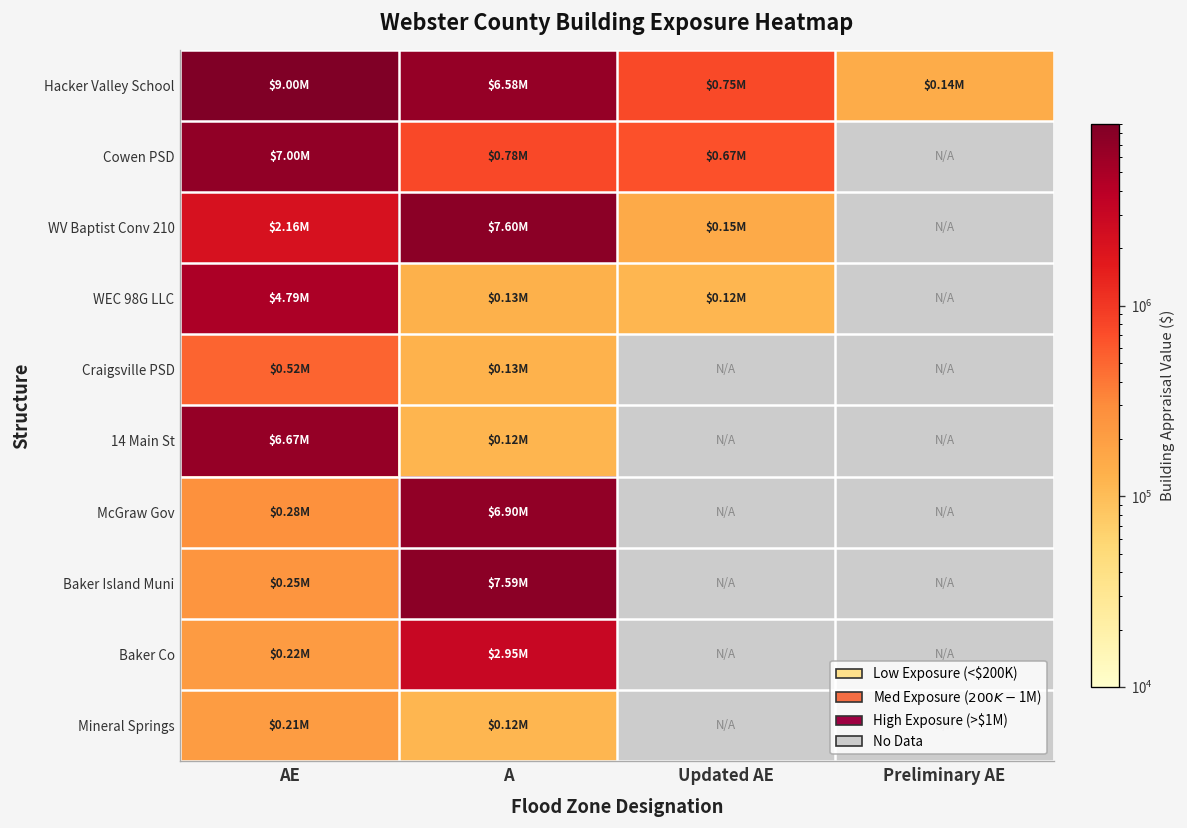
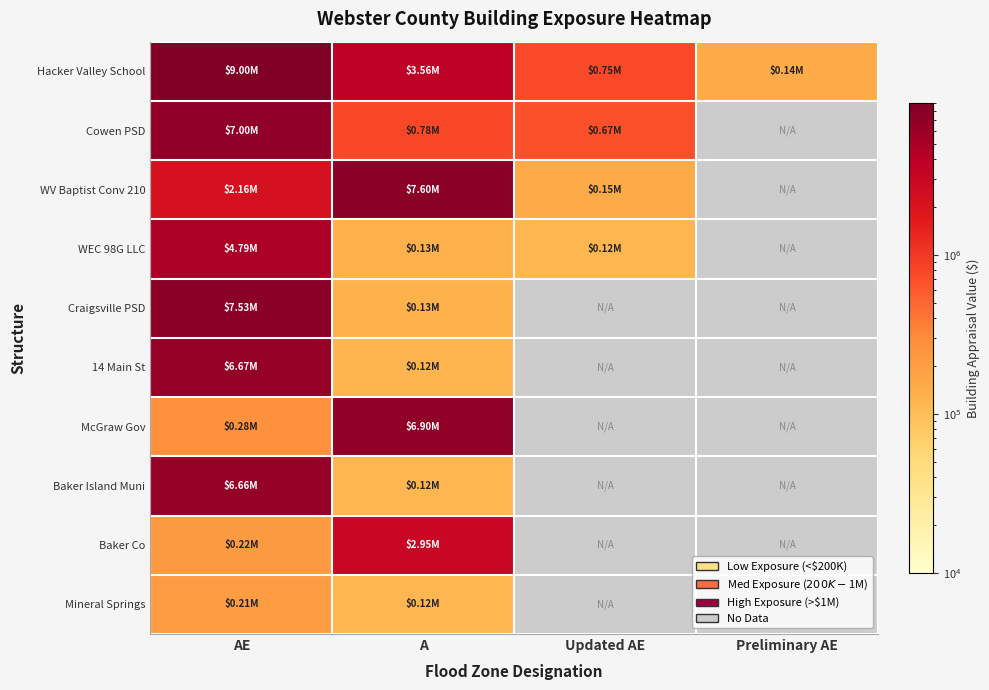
Hacker Valley School, A: $6.58M -> $3.56M
Craigsville PSD, AE: $0.52M -> $7.53M
Baker Island Muni, AE: $0.25M -> $6.66M
Baker Island Muni, A: $7.59M -> $0.12M
